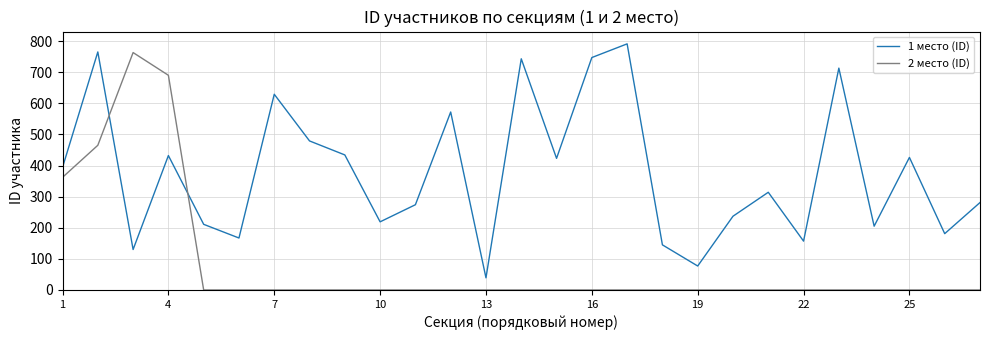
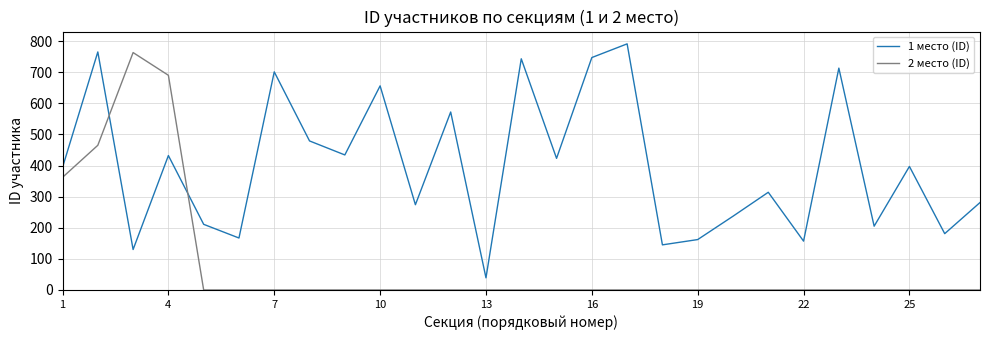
1 место (ID), 7: 630 -> 700
1 место (ID), 10: 220 -> 660
1 место (ID), 19: 80 -> 160
1 место (ID), 25: 430 -> 400
